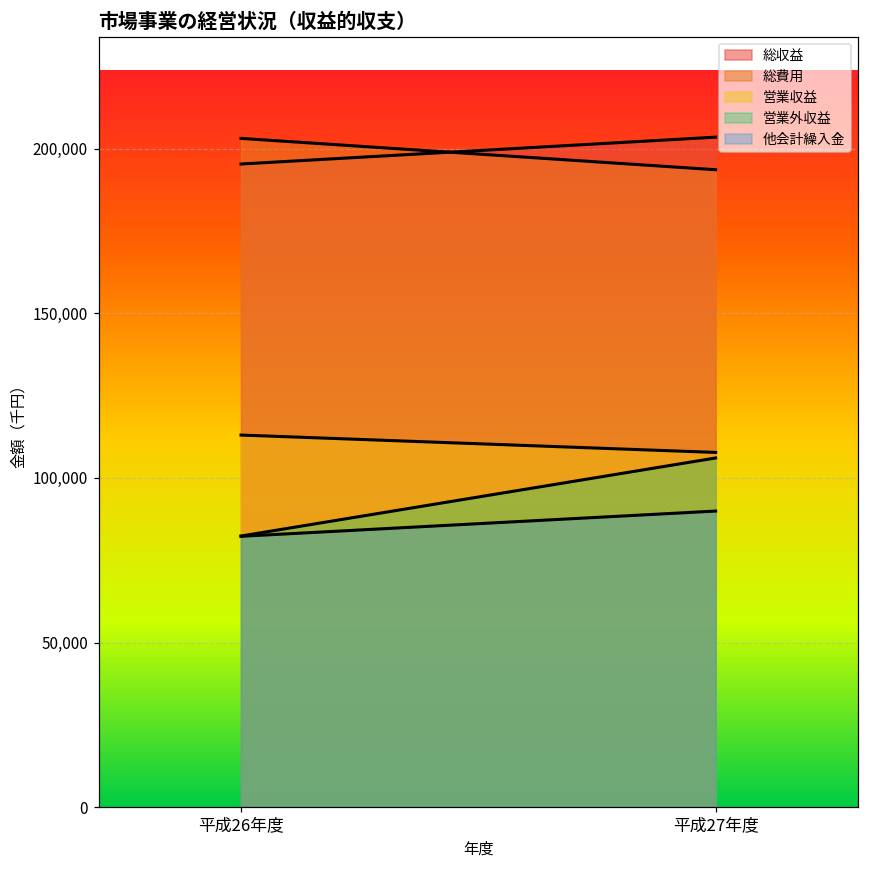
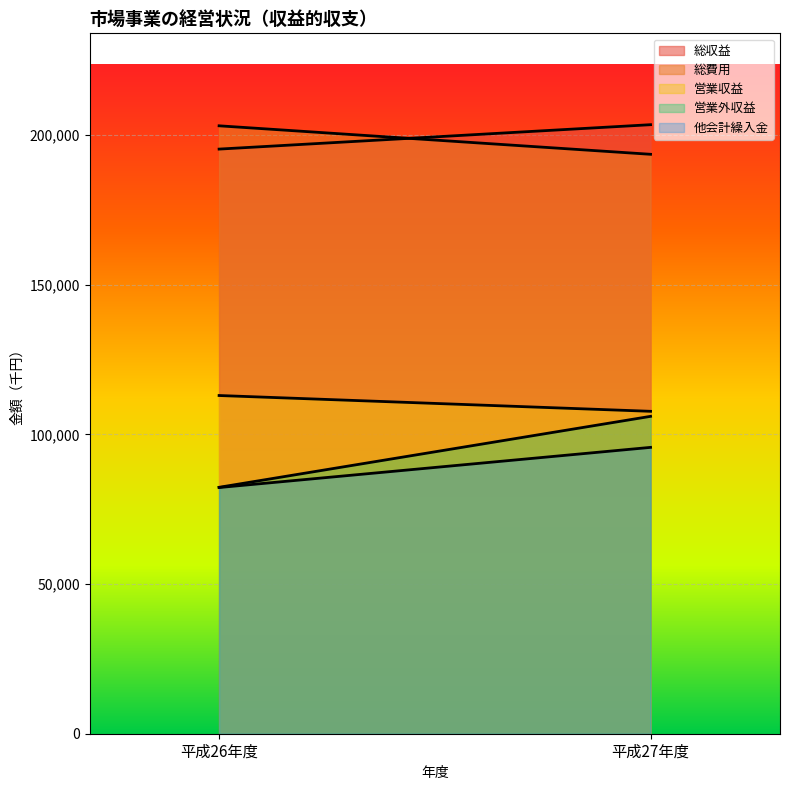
他会計繰入金, 平成27年度: 90,000 -> 96,000
